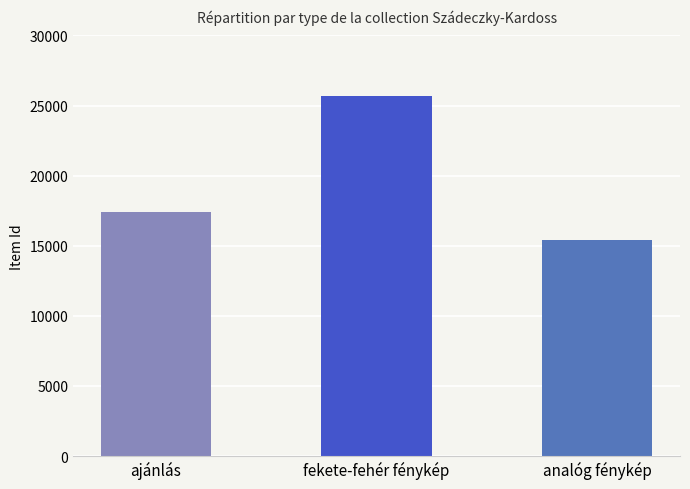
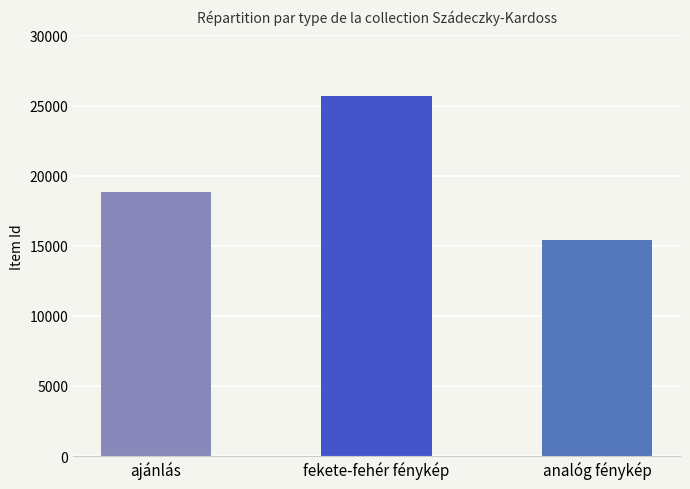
ajánlás: 17400 -> 18900
